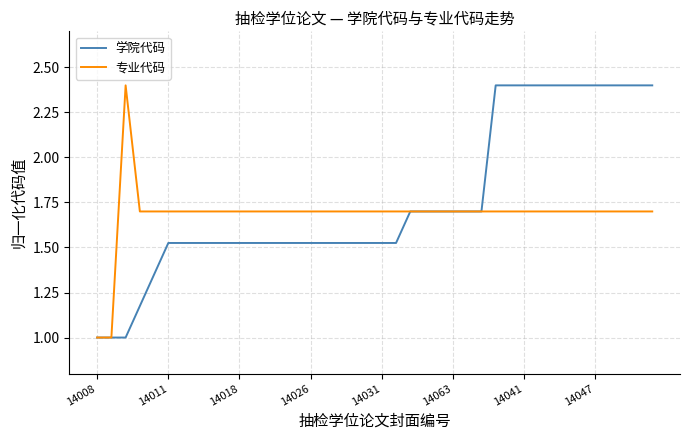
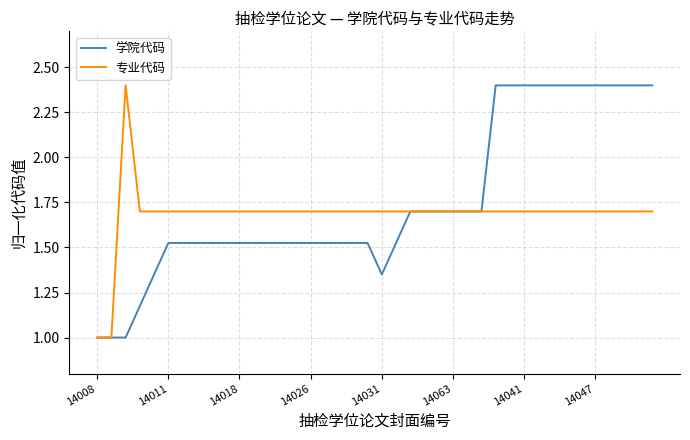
学院代码, 14031: 1.53 -> 1.35
